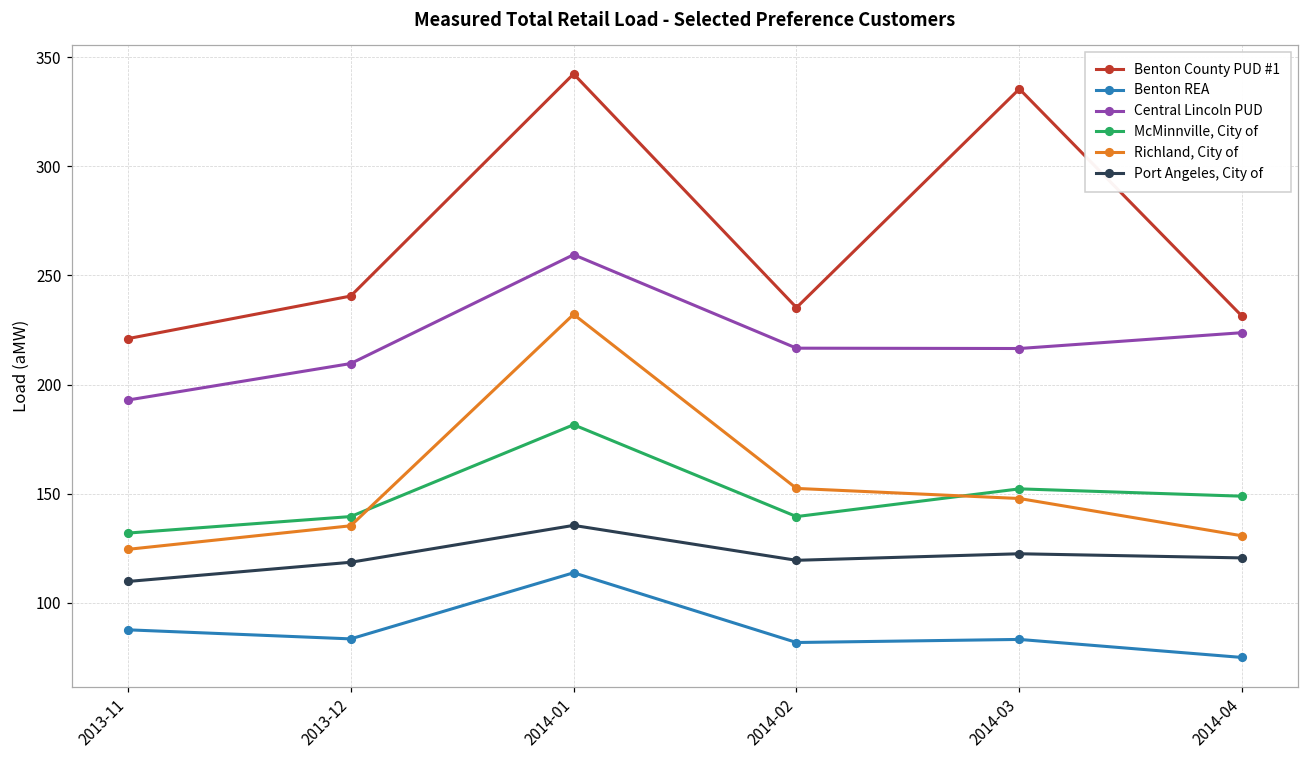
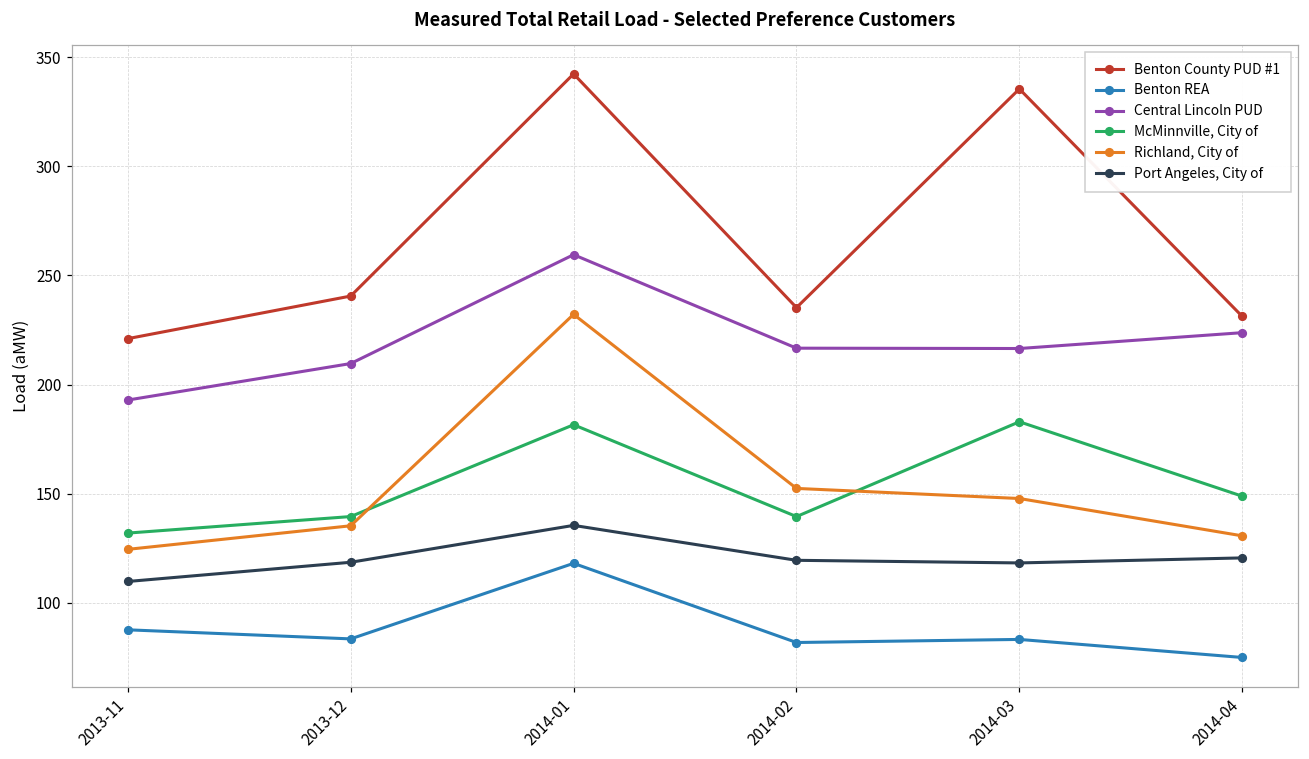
Benton REA, 2014-01: 114 -> 118
McMinnville, City of, 2014-03: 152 -> 183
Port Angeles, City of, 2014-03: 123 -> 118
